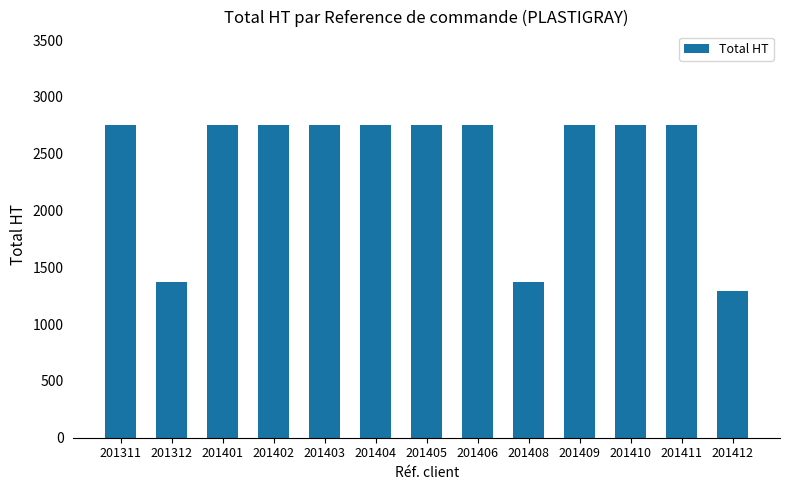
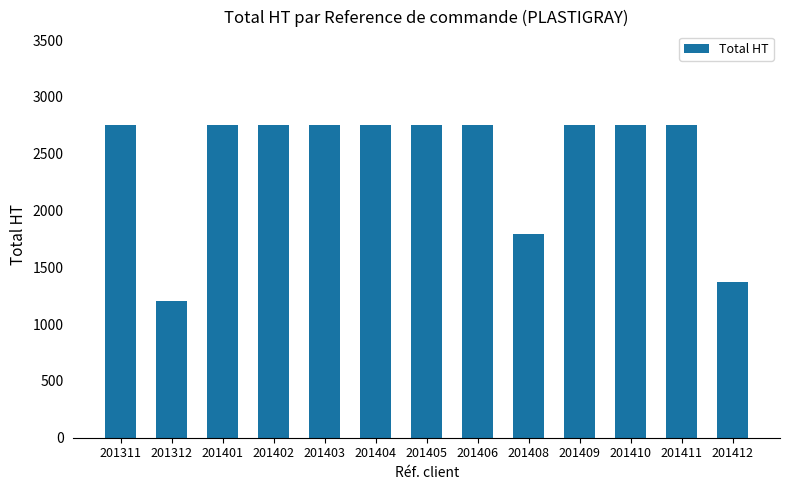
201312: 1380 -> 1200
201408: 1380 -> 1790
201412: 1290 -> 1380
